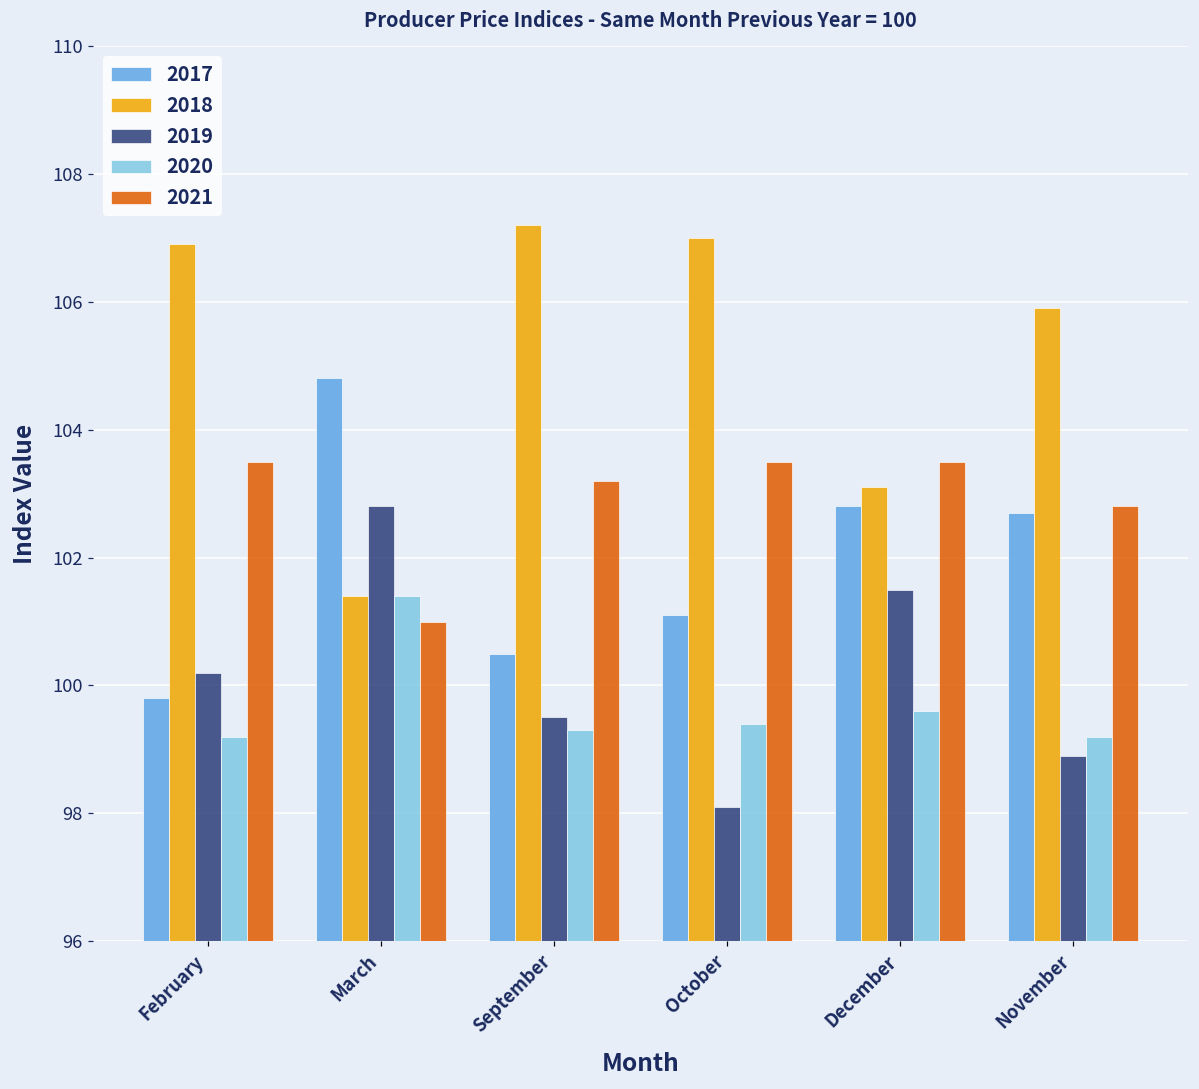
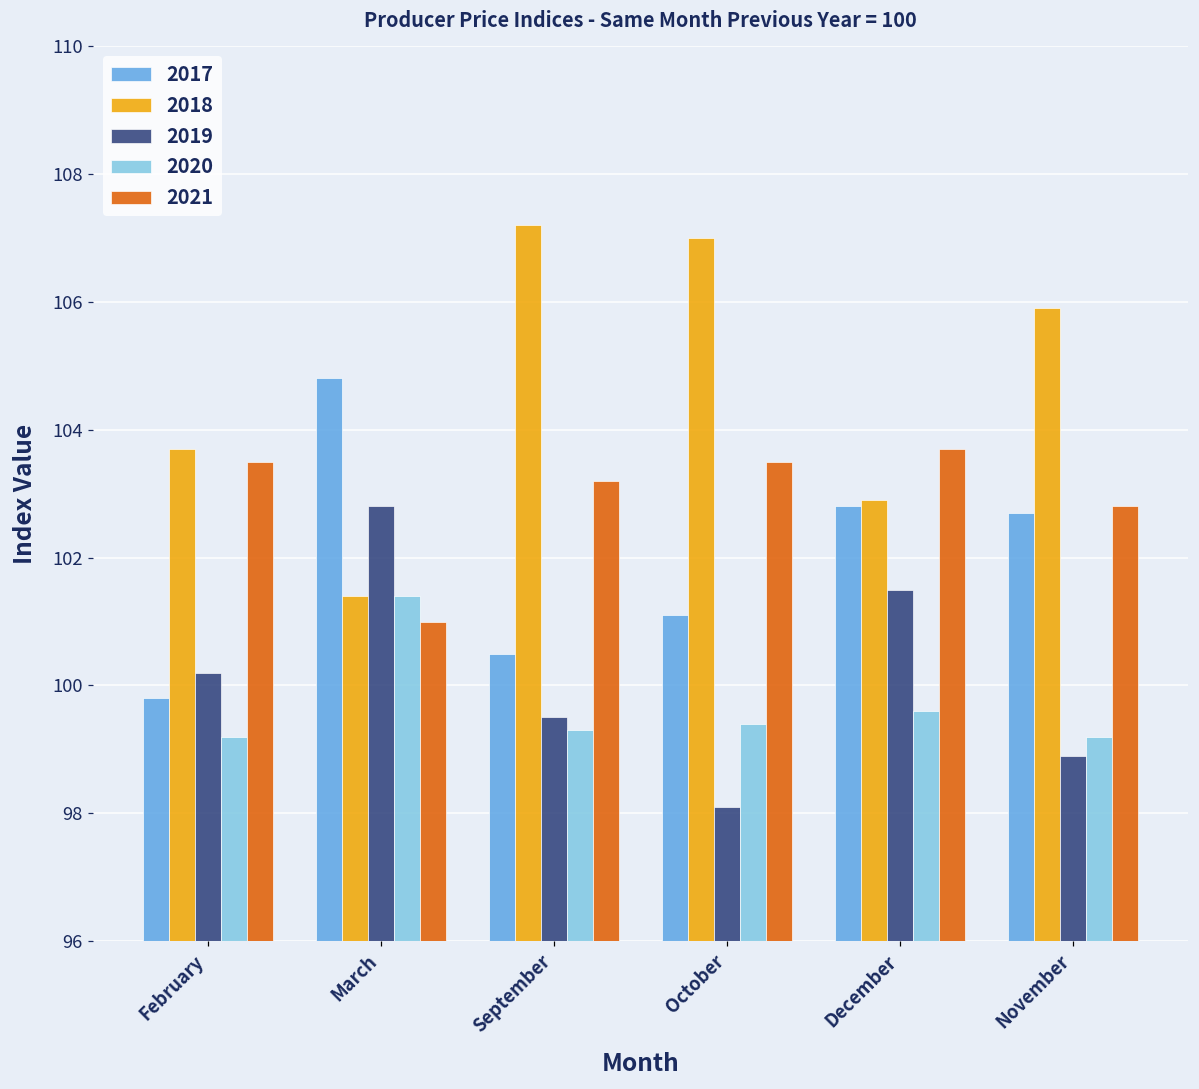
2018, February: 106.9 -> 103.7
2018, December: 103.1 -> 102.9
2021, December: 103.5 -> 103.7
